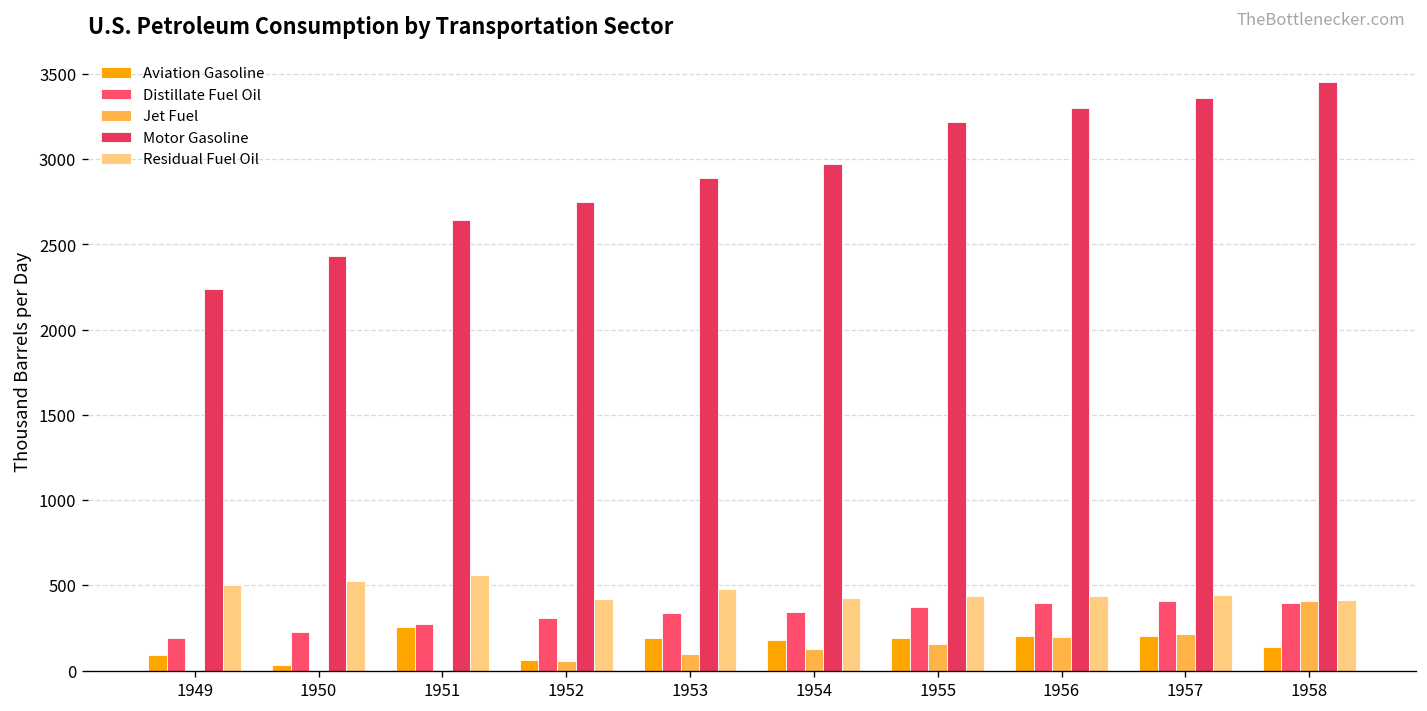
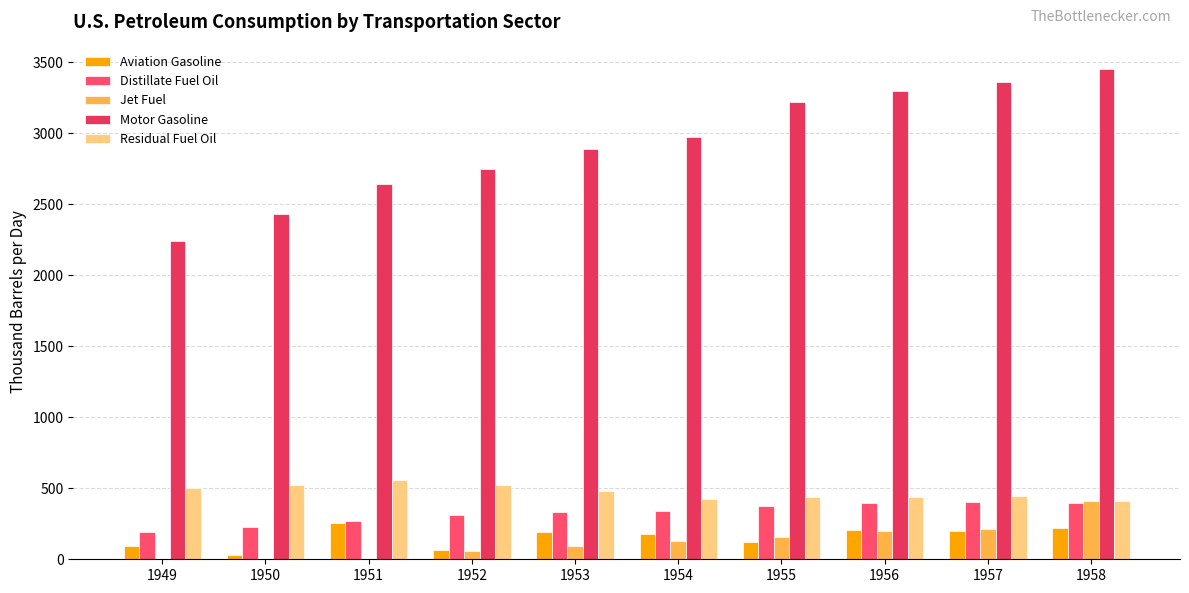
Residual Fuel Oil, 1952: 420 -> 520
Aviation Gasoline, 1955: 190 -> 120
Aviation Gasoline, 1958: 140 -> 220
